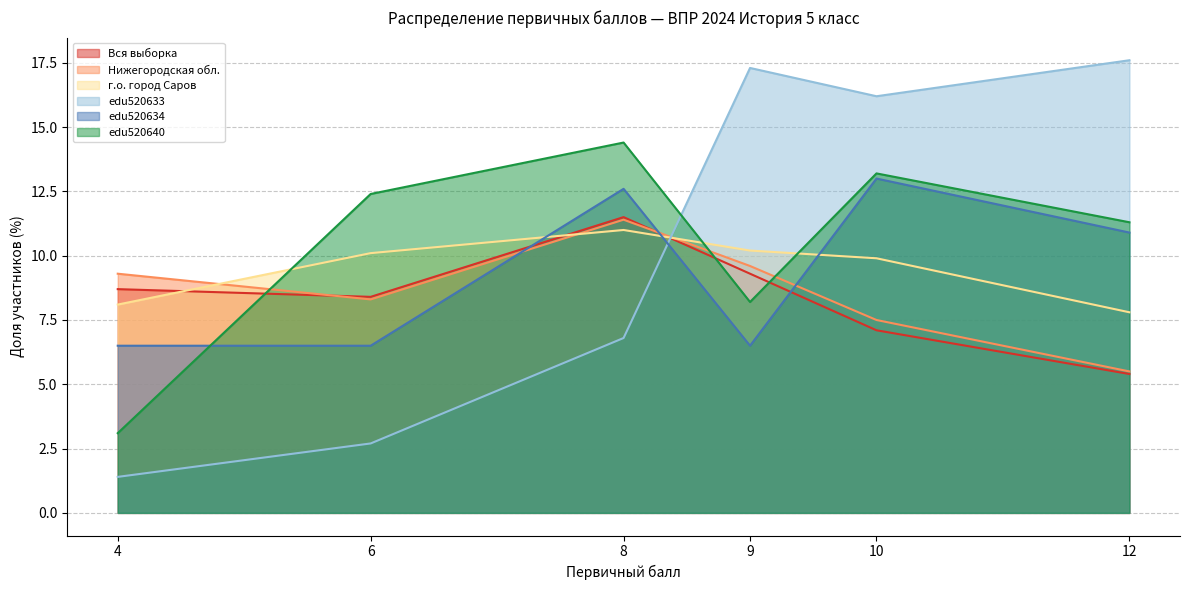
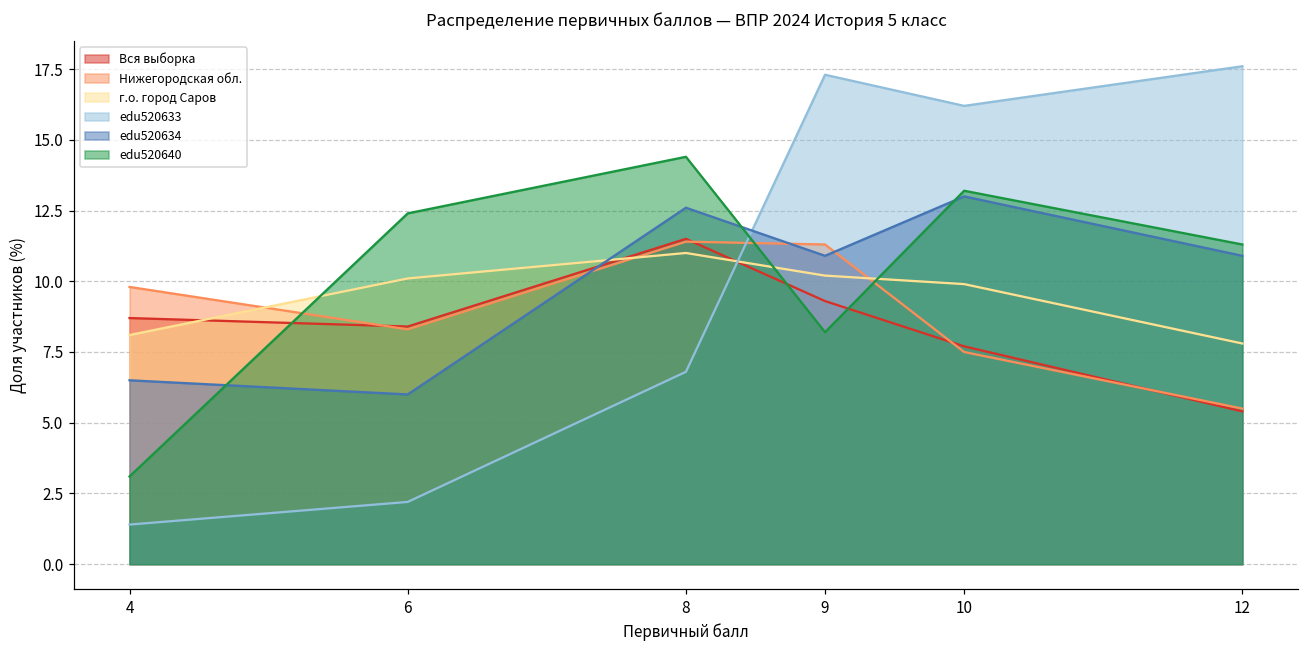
Нижегородская обл., 4: 9.3 -> 9.8
edu520633, 6: 2.7 -> 2.2
edu520634, 6: 6.5 -> 6.0
Нижегородская обл., 9: 9.6 -> 11.3
edu520634, 9: 6.5 -> 10.9
Вся выборка, 10: 7.1 -> 7.7
